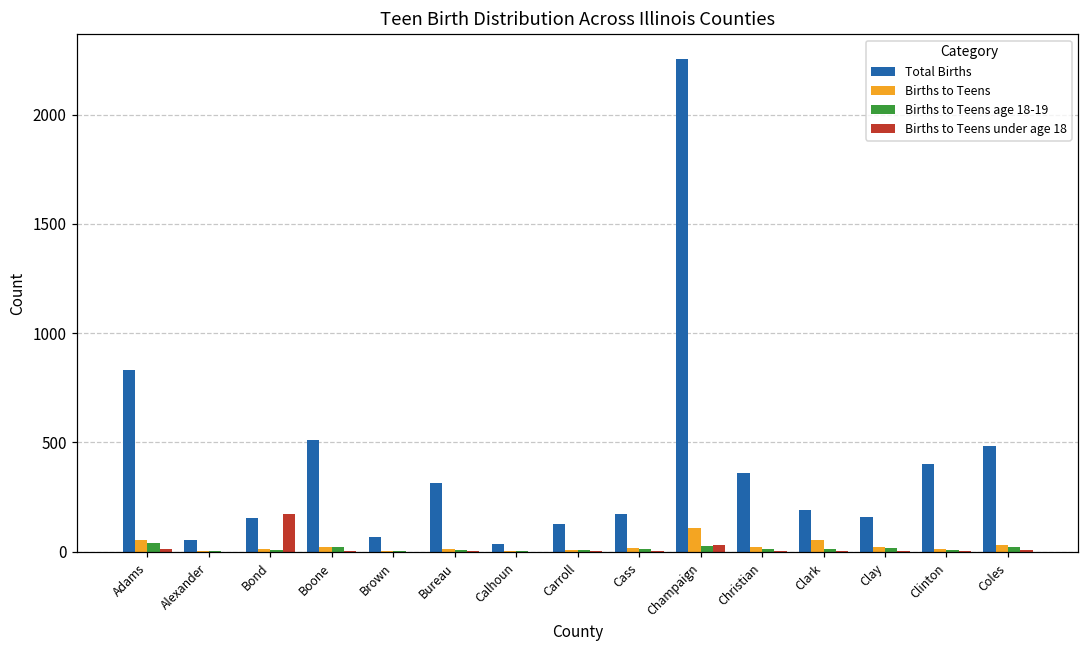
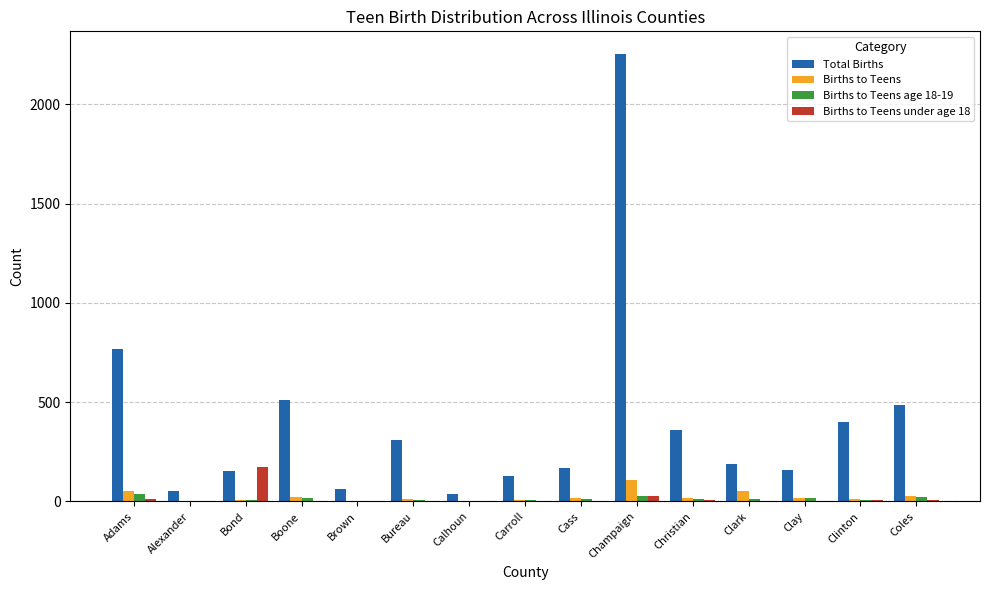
Total Births, Adams: 830 -> 770
